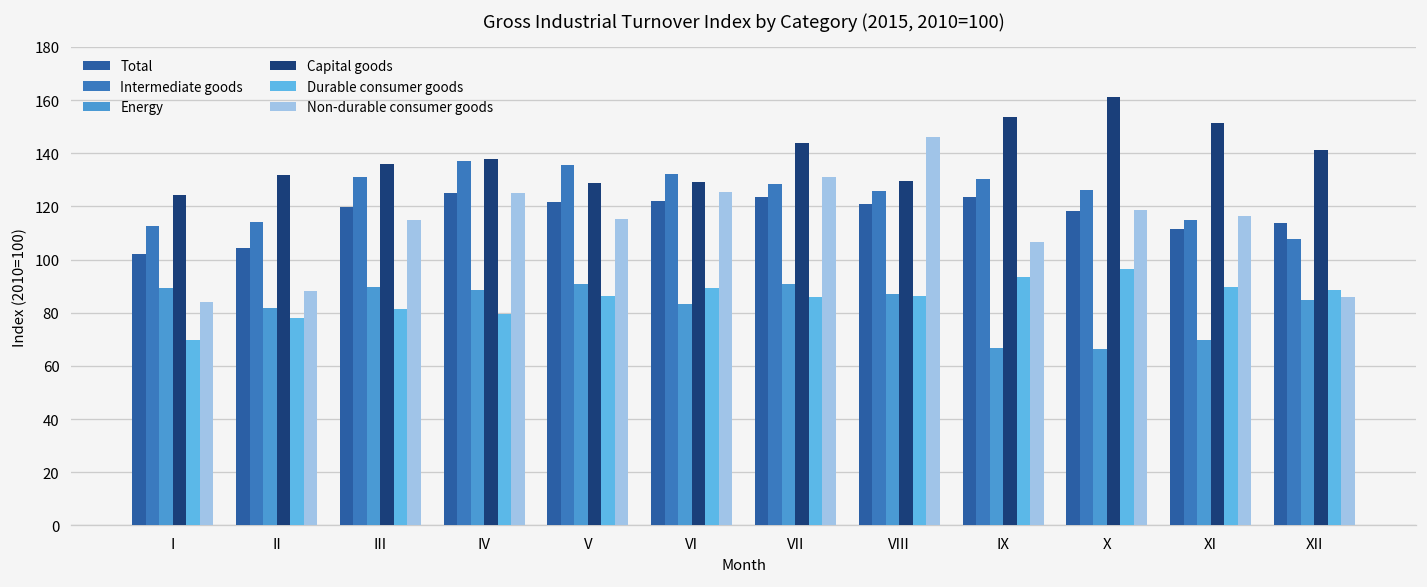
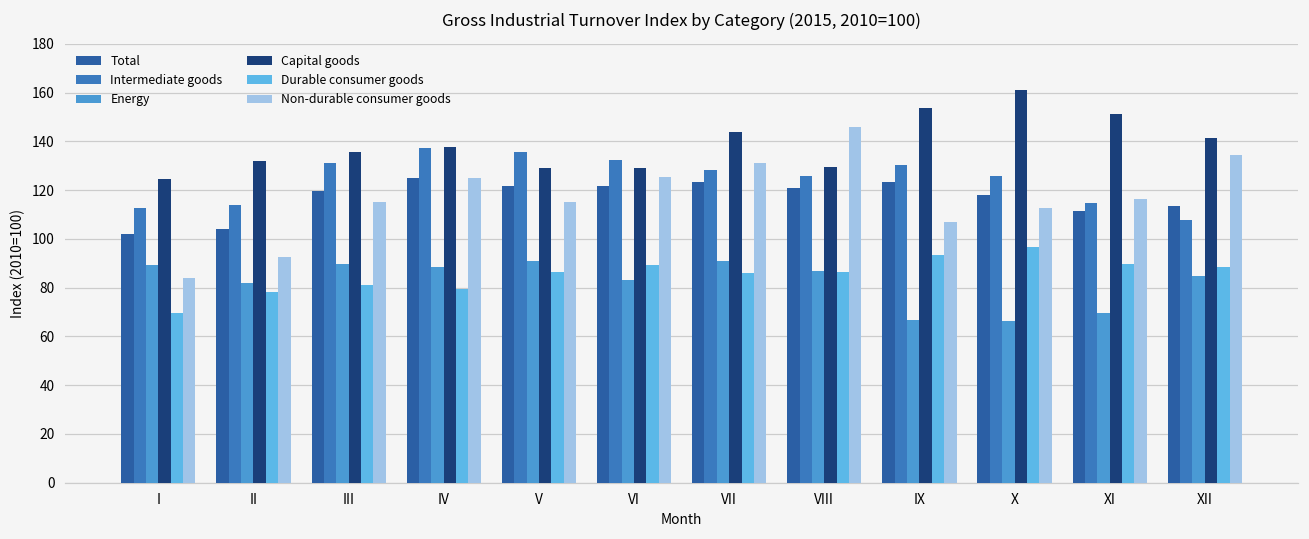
Non-durable consumer goods, II: 88 -> 93
Non-durable consumer goods, X: 119 -> 113
Non-durable consumer goods, XII: 86 -> 134
